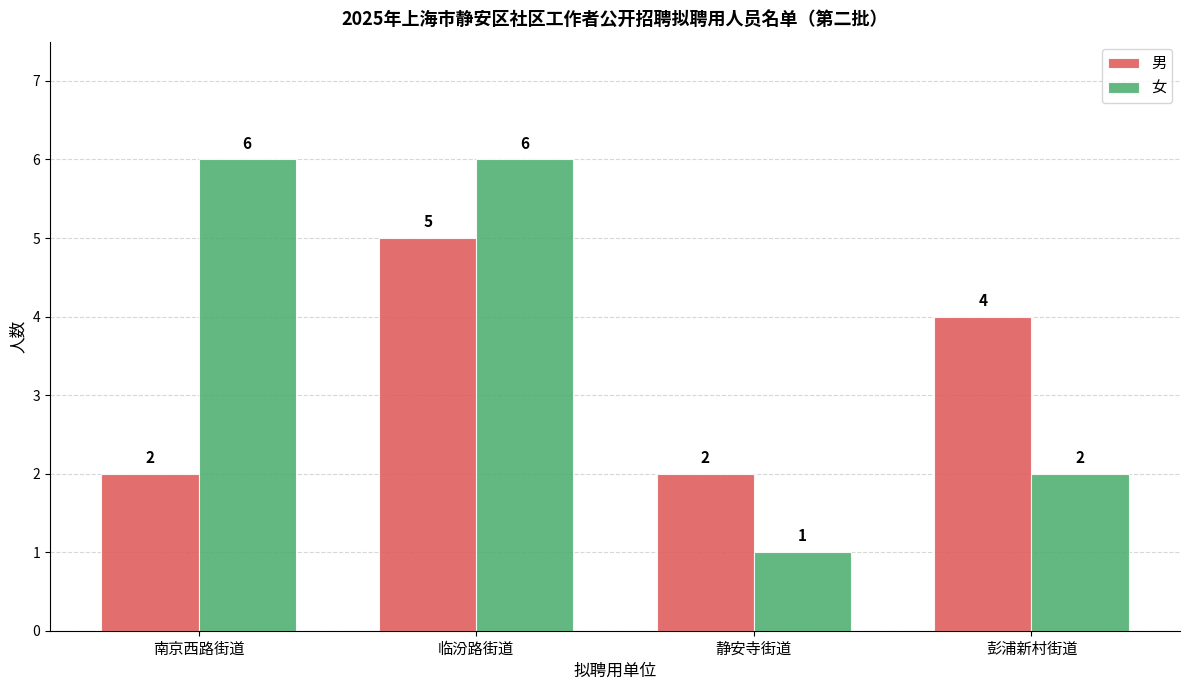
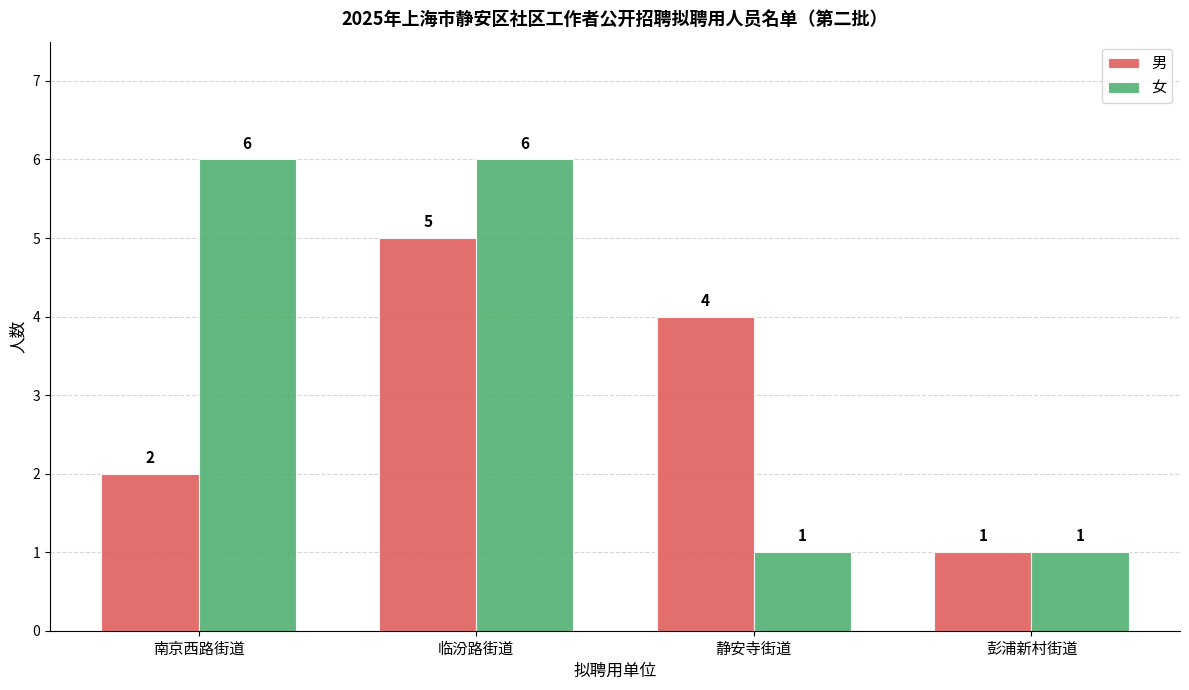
男, 静安寺街道: 2 -> 4
男, 彭浦新村街道: 4 -> 1
女, 彭浦新村街道: 2 -> 1
